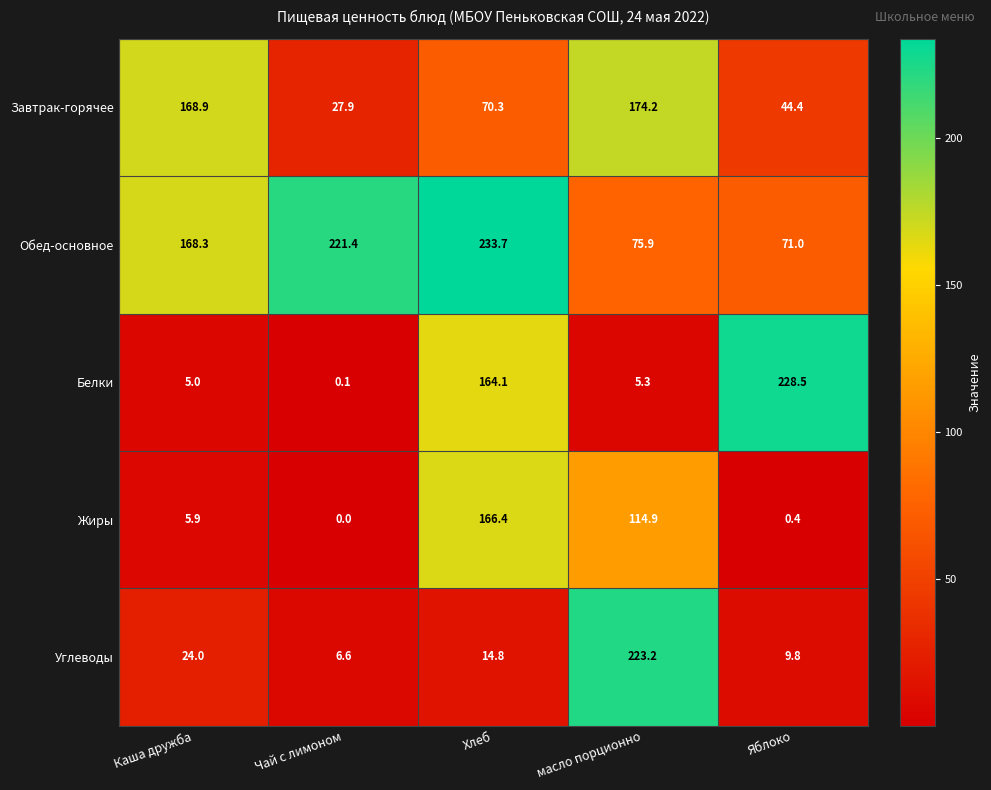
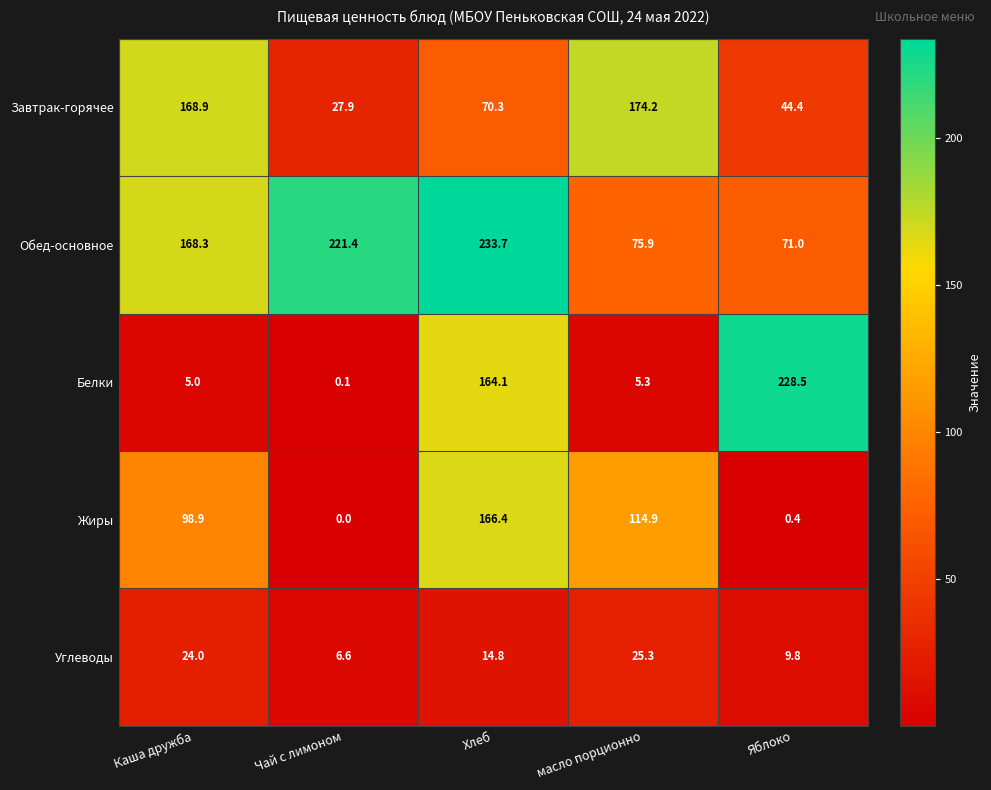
Жиры, Каша дружба: 5.9 -> 98.9
Углеводы, масло порционно: 223.2 -> 25.3
